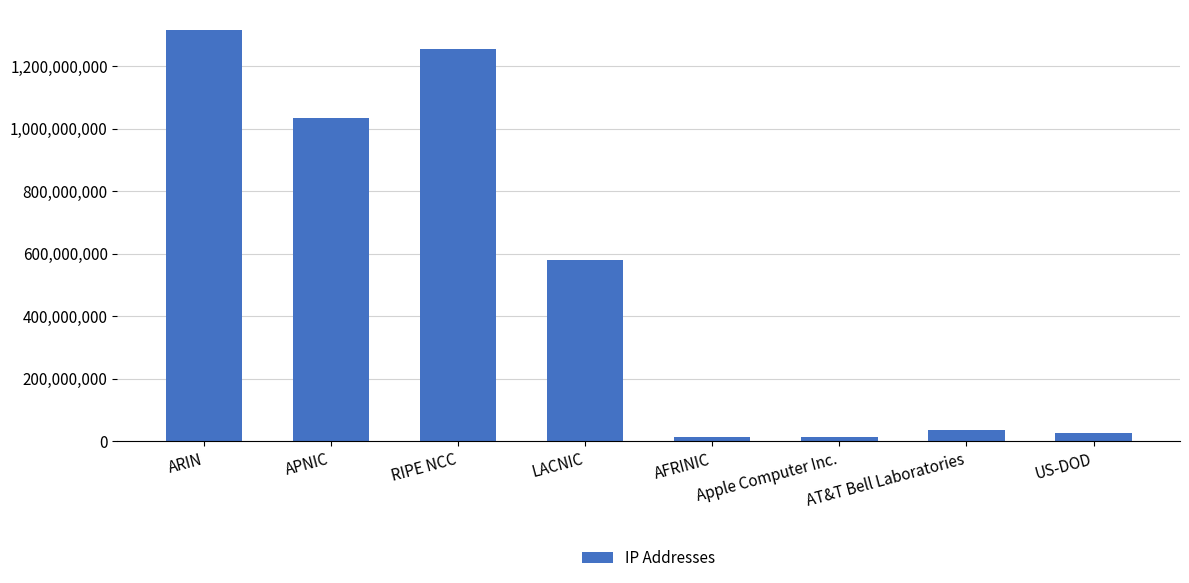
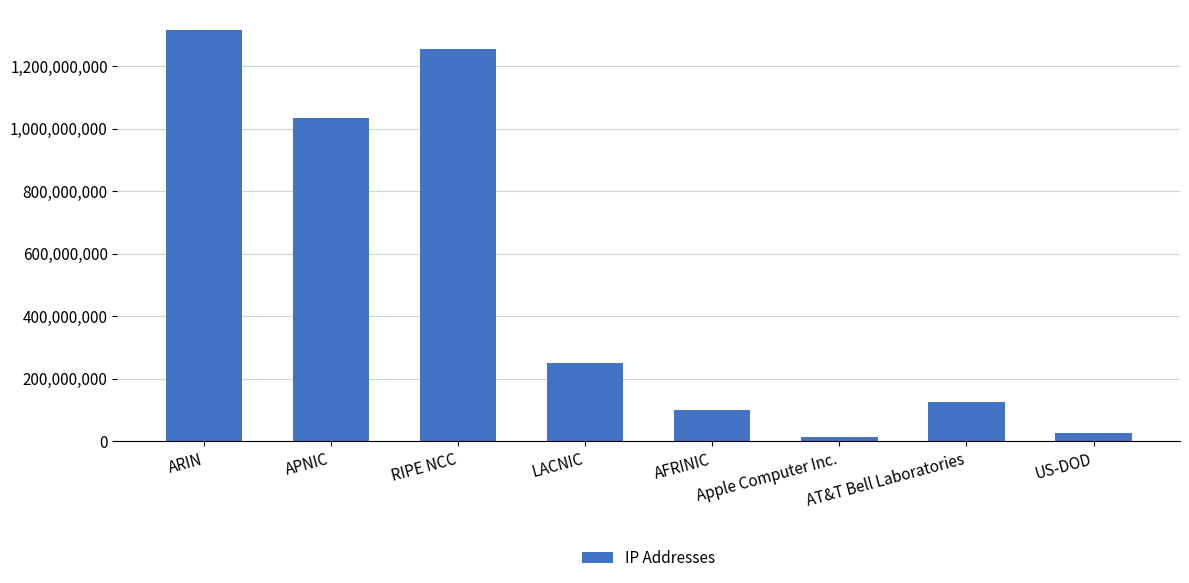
LACNIC: 580,000,000 -> 250,000,000
AFRINIC: 10,000,000 -> 100,000,000
AT&T Bell Laboratories: 30,000,000 -> 130,000,000
